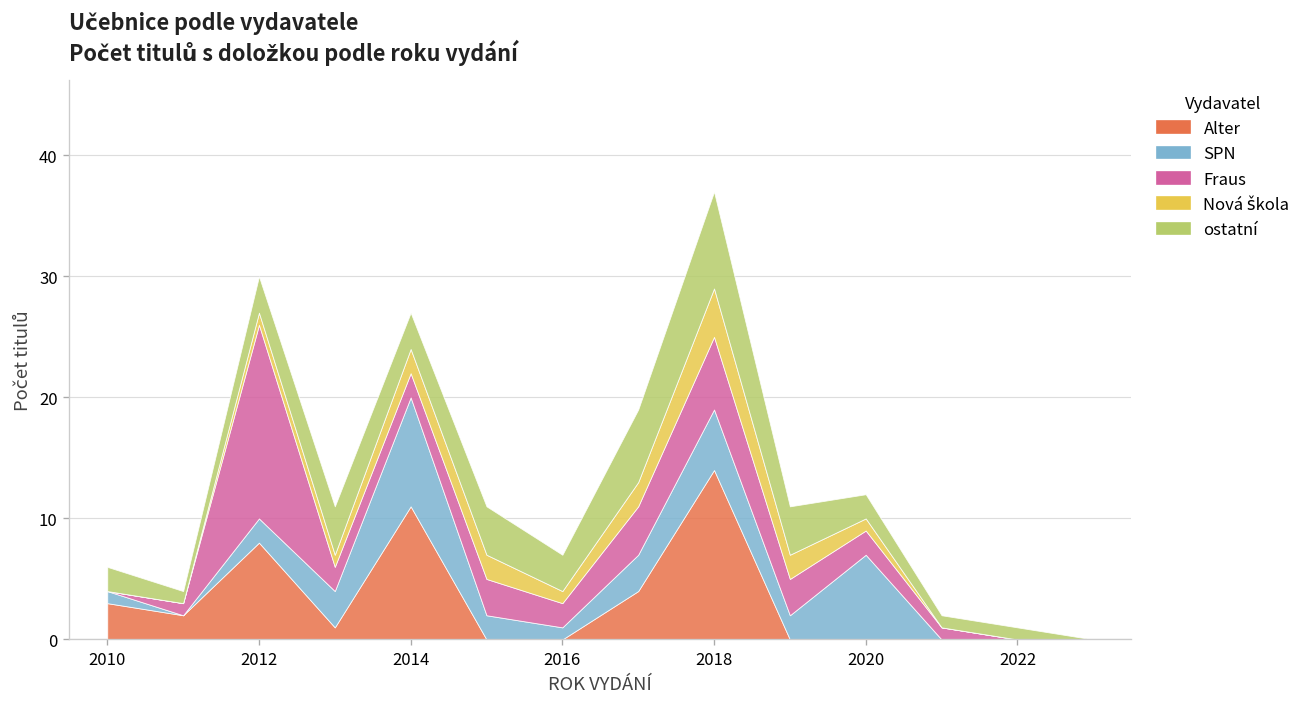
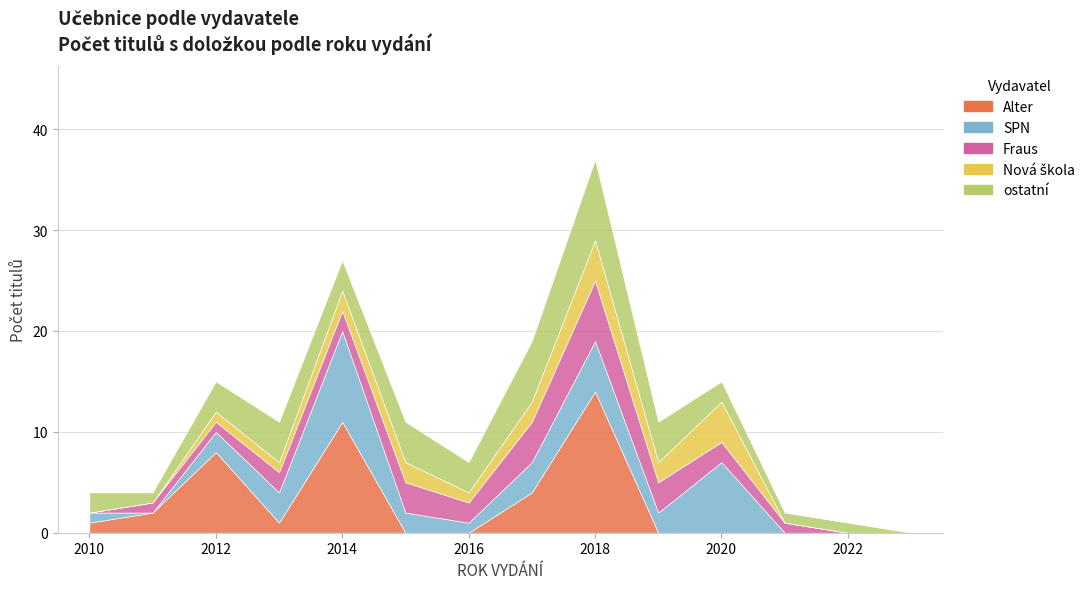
Alter, 2010: 3 -> 1
Fraus, 2012: 16 -> 1
Nová škola, 2020: 1 -> 4
